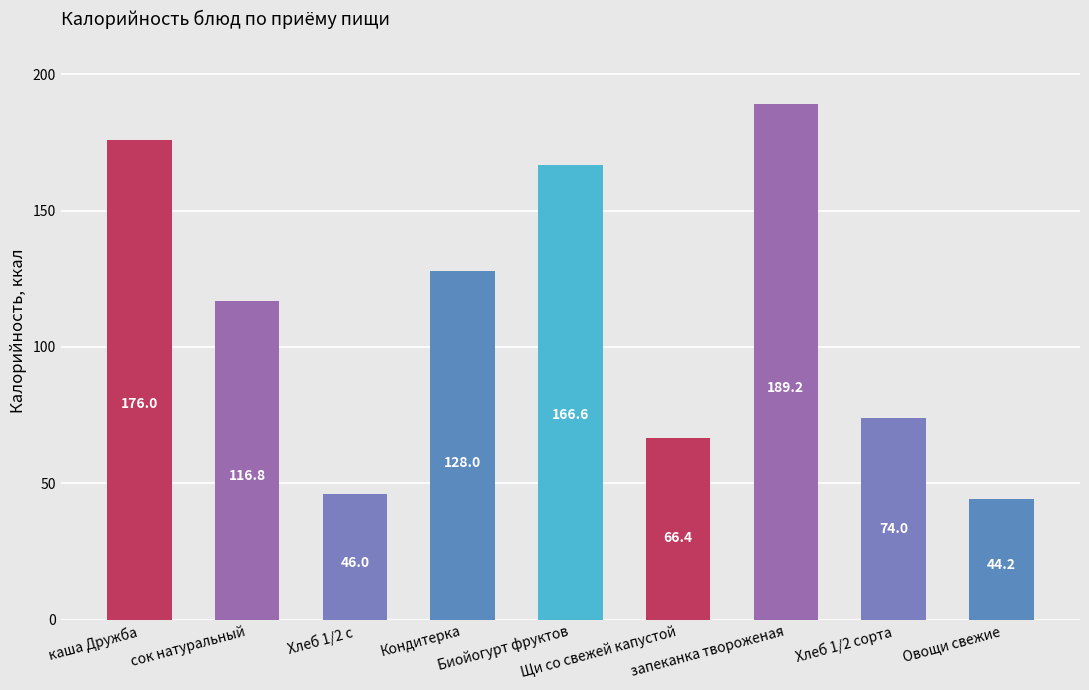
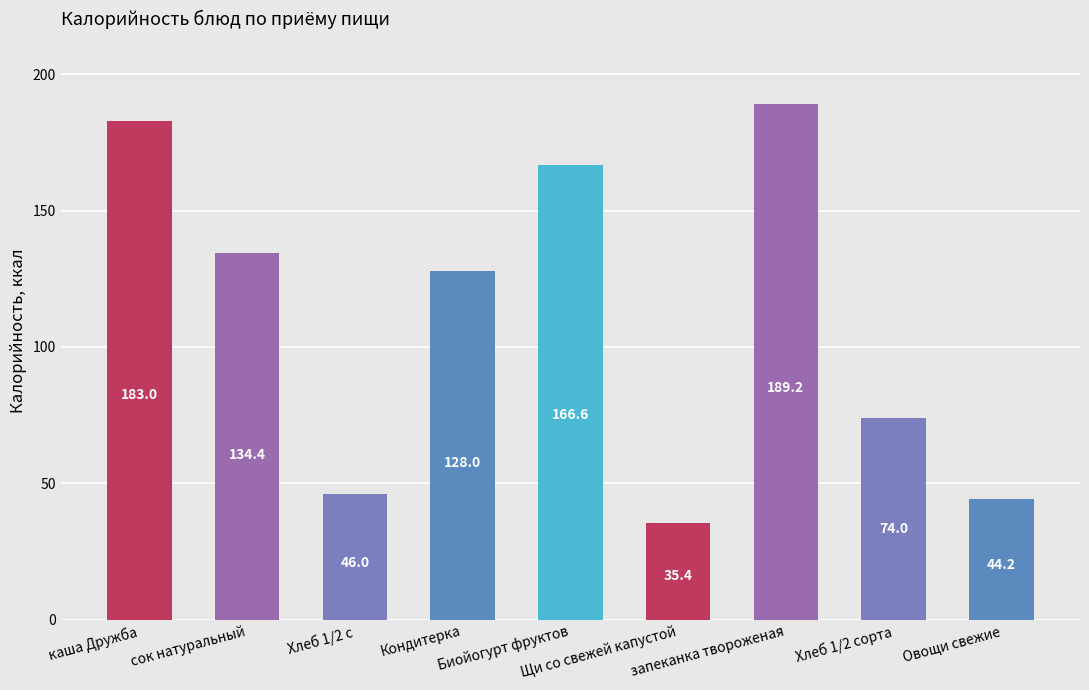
каша Дружба: 176.0 -> 183.0
сок натуральный: 116.8 -> 134.4
Щи со свежей капустой: 66.4 -> 35.4
